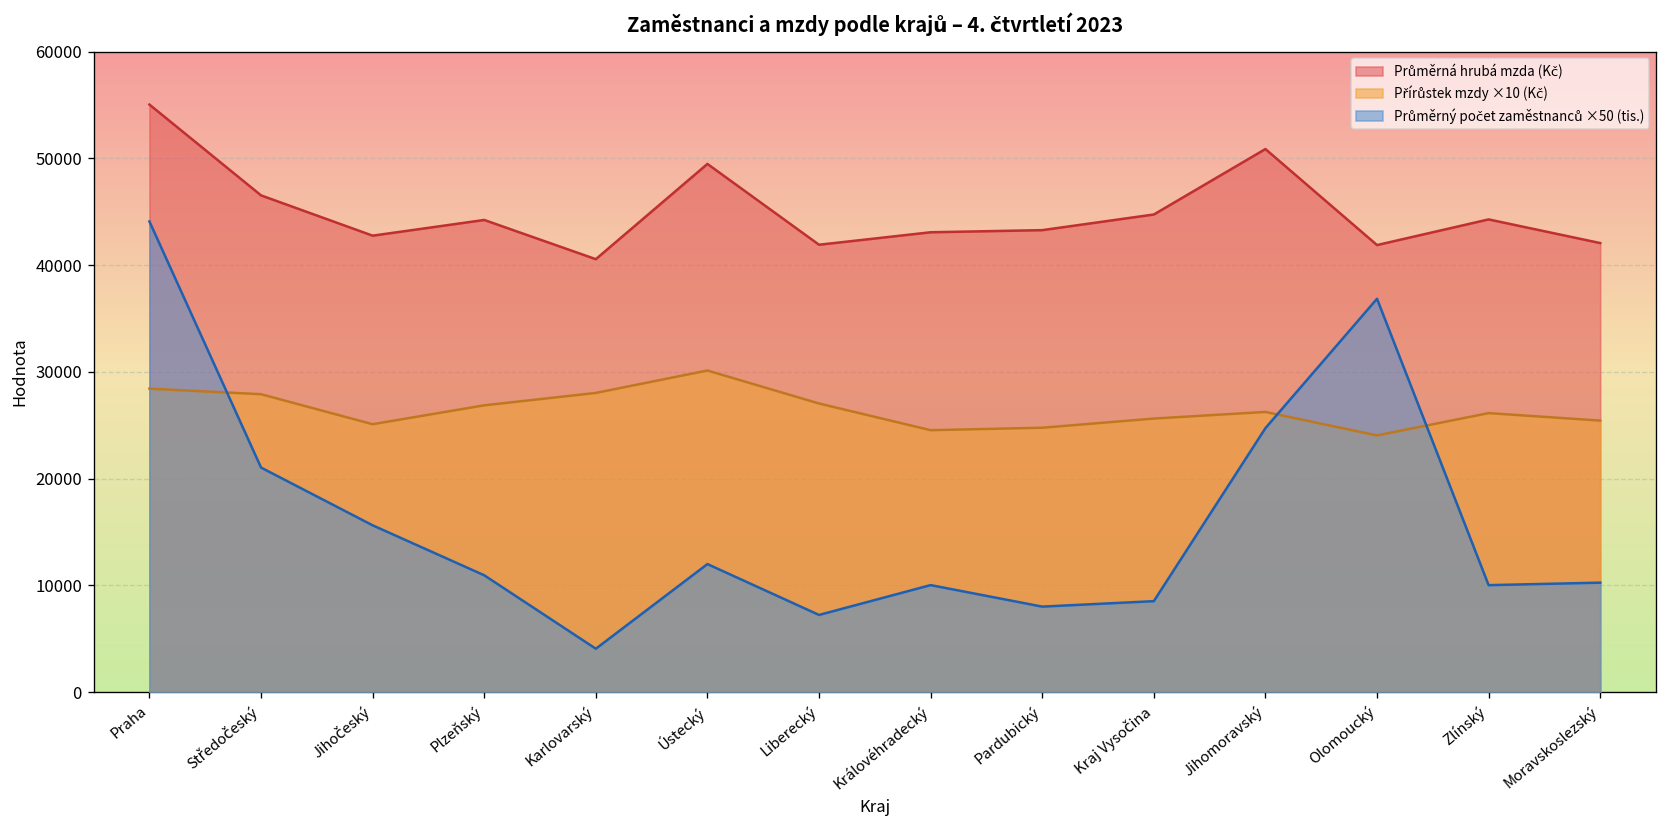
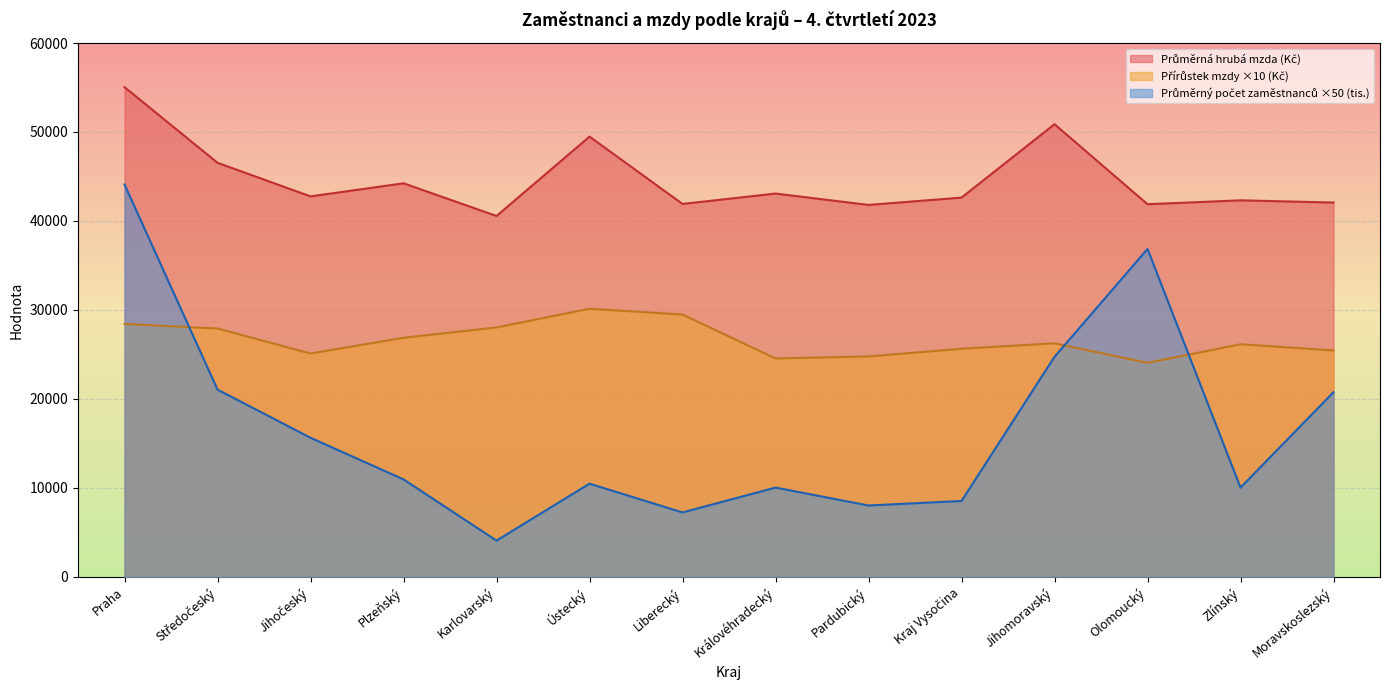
Průměrný počet zaměstnanců ×50 (tis.), Ústecký: 12000 -> 10000
Přírůstek mzdy ×10 (Kč), Liberecký: 27000 -> 29000
Průměrná hrubá mzda (Kč), Pardubický: 43000 -> 42000
Průměrná hrubá mzda (Kč), Kraj Vysočina: 45000 -> 43000
Průměrná hrubá mzda (Kč), Zlínský: 44000 -> 42000
Průměrný počet zaměstnanců ×50 (tis.), Moravskoslezský: 10000 -> 21000
